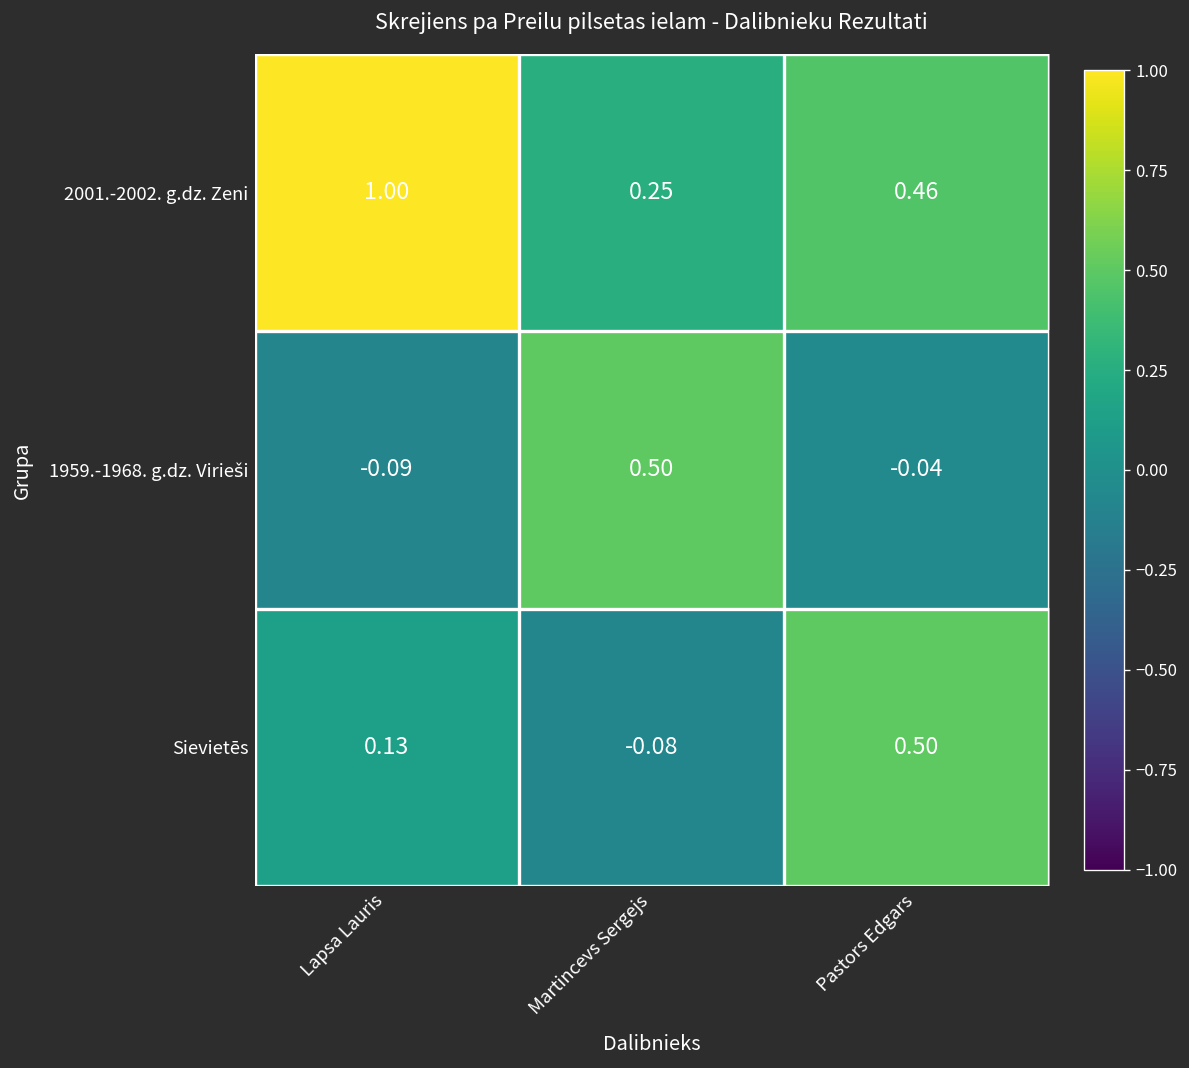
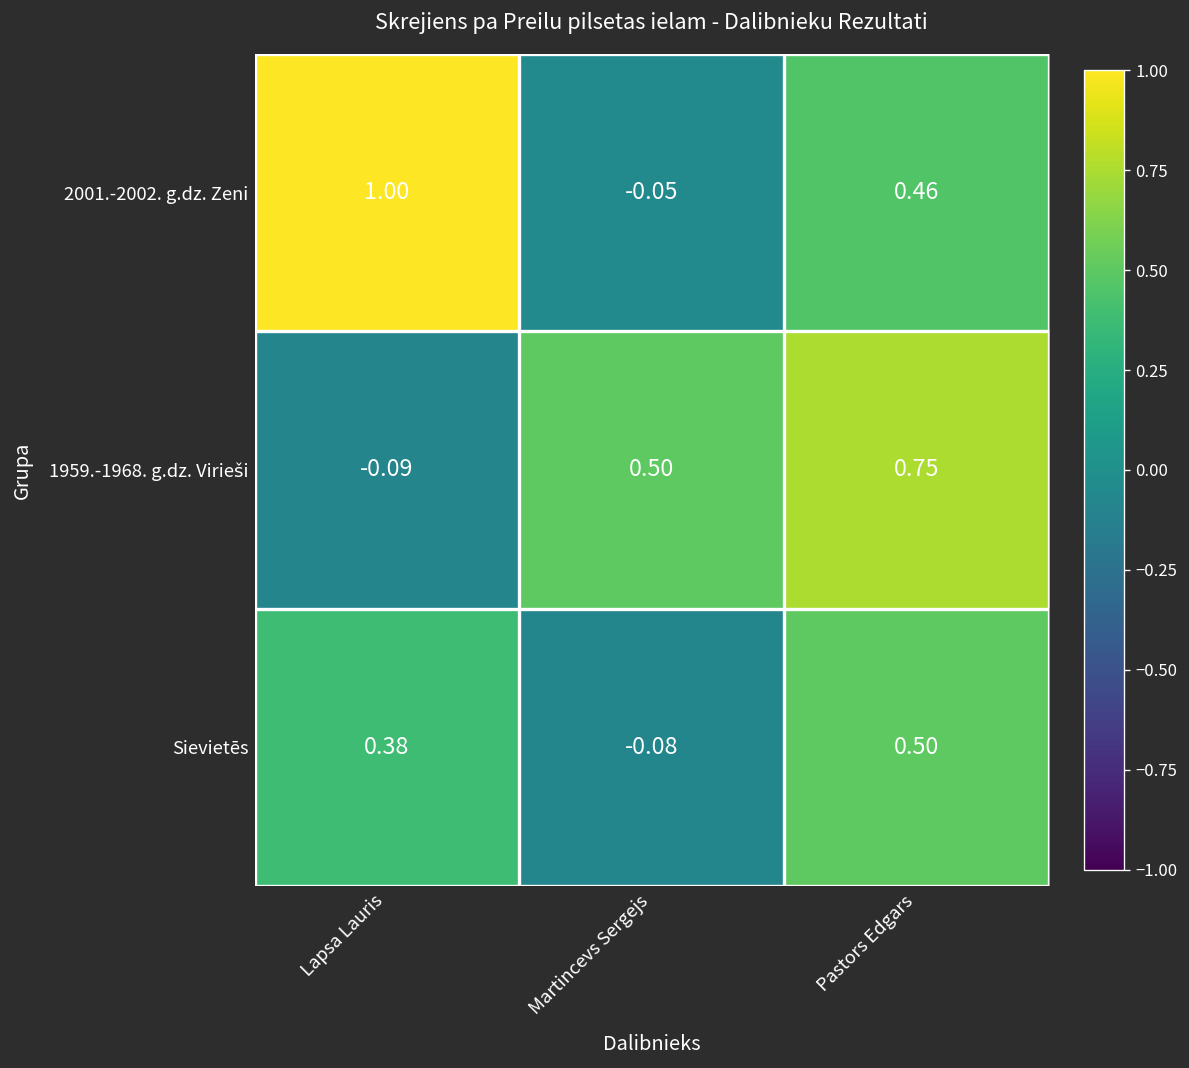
2001.-2002. g.dz. Zeni, Martincevs Sergejs: 0.25 -> -0.05
1959.-1968. g.dz. Virieši, Pastors Edgars: -0.04 -> 0.75
Sievietēs, Lapsa Lauris: 0.13 -> 0.38
